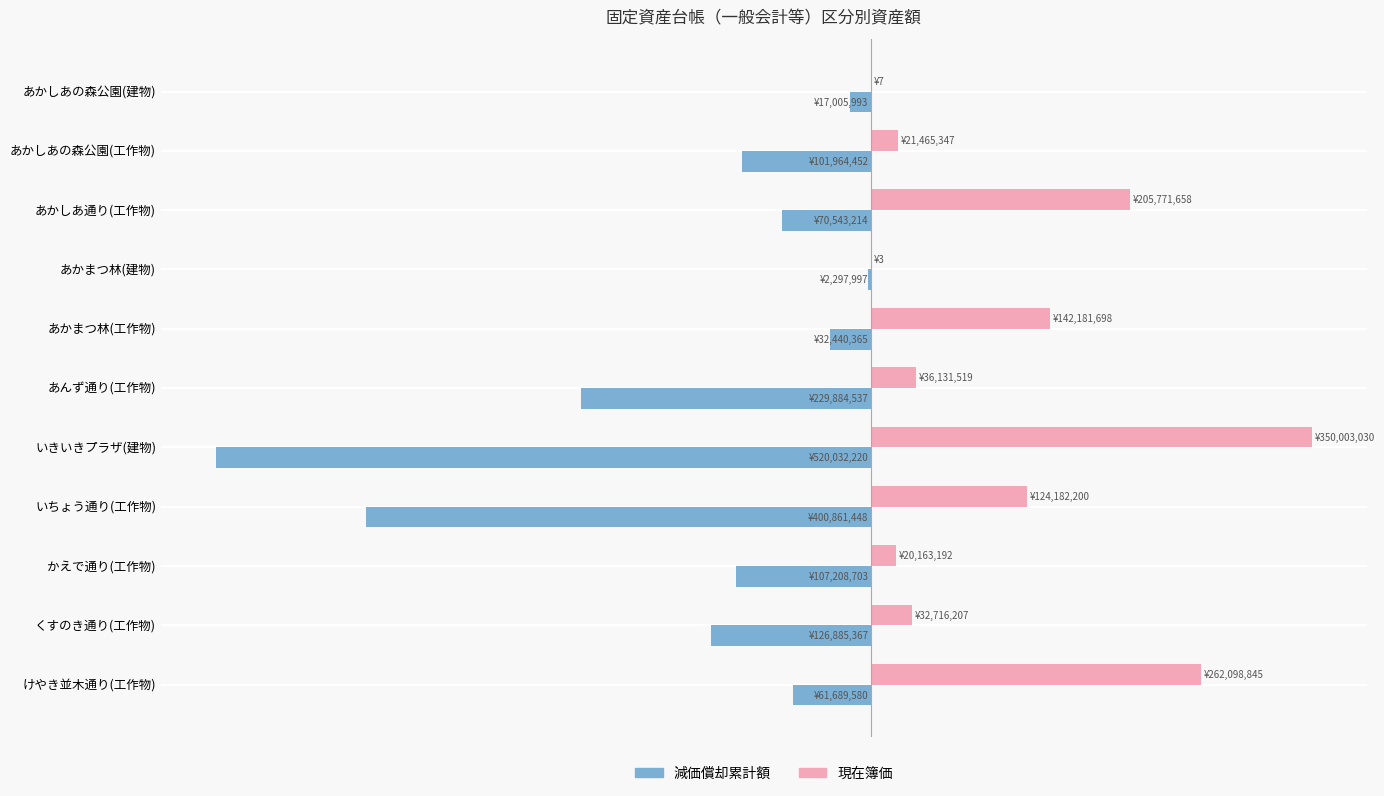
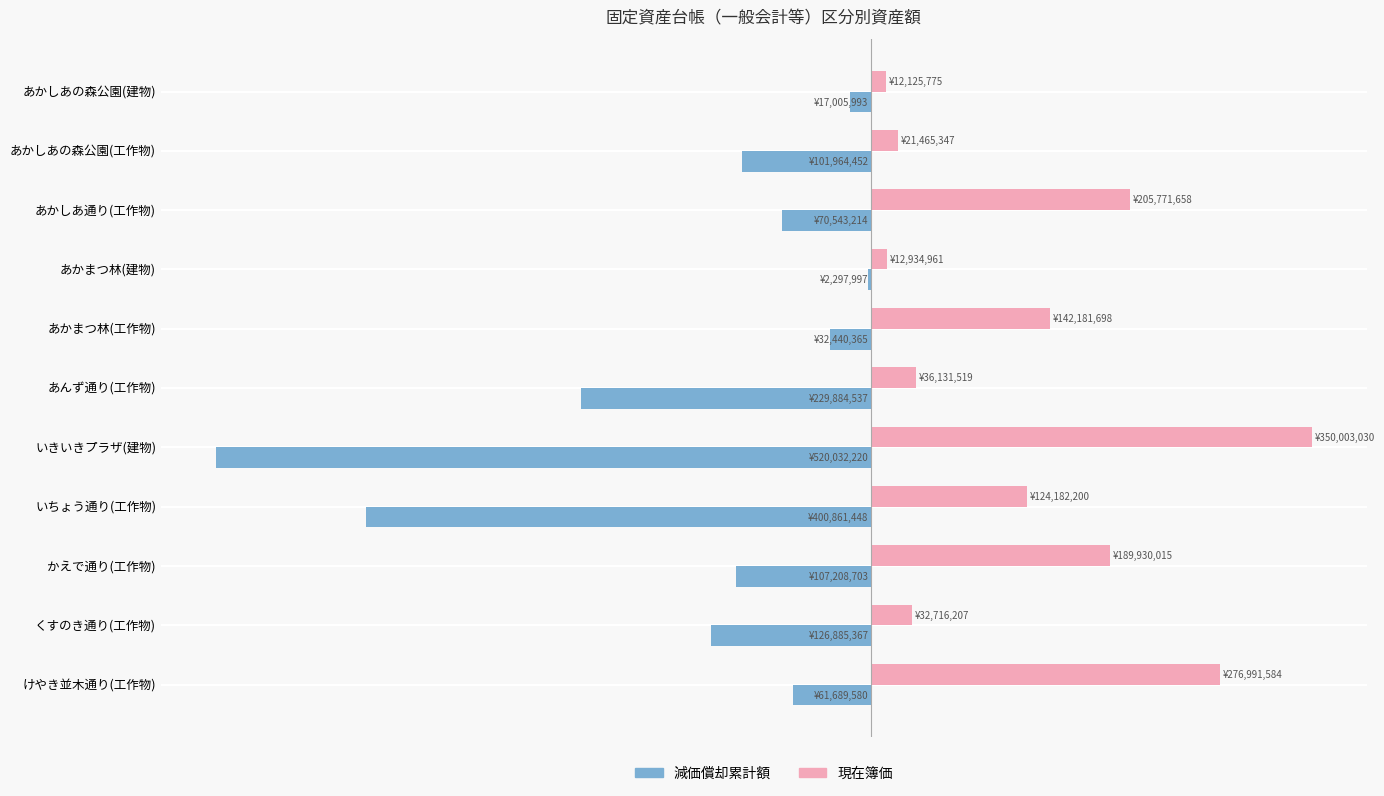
現在簿価, あかしあの森公園(建物): ¥7 -> ¥12,125,775
現在簿価, あかまつ林(建物): ¥3 -> ¥12,934,961
現在簿価, かえで通り(工作物): ¥20,163,192 -> ¥189,930,015
現在簿価, けやき並木通り(工作物): ¥262,098,845 -> ¥276,991,584
